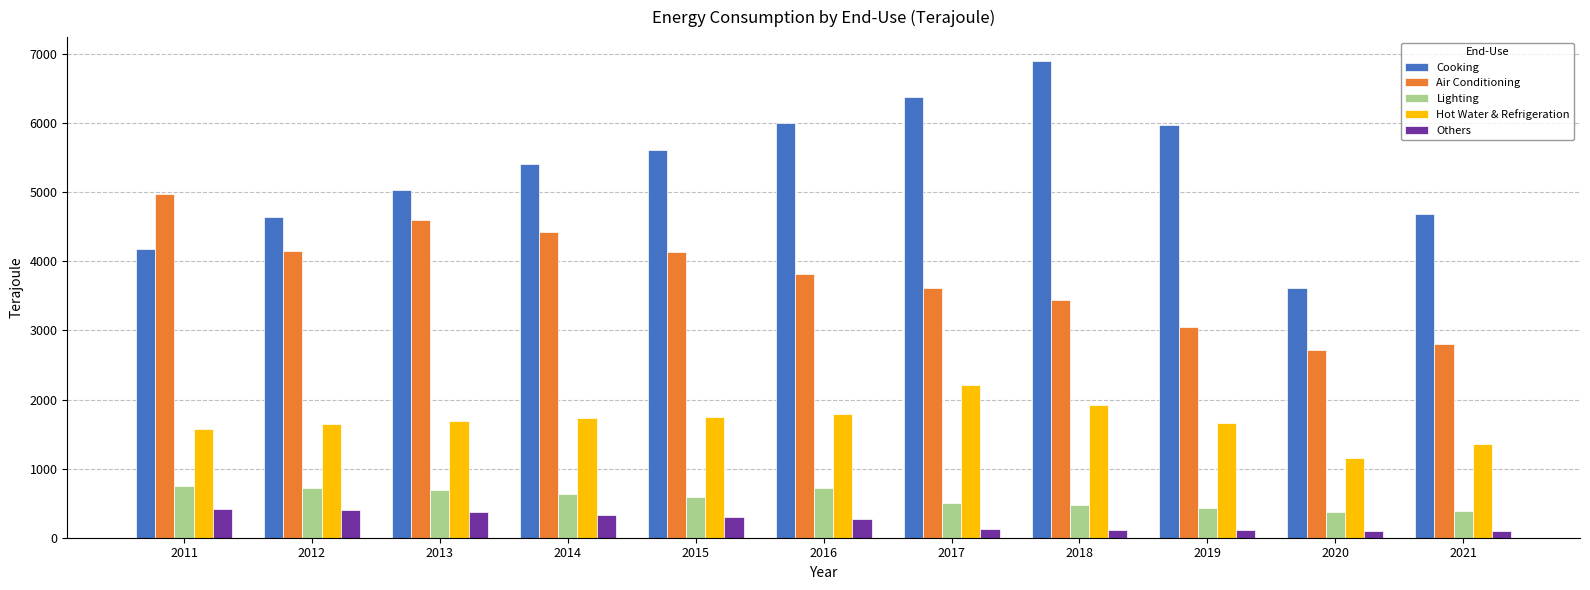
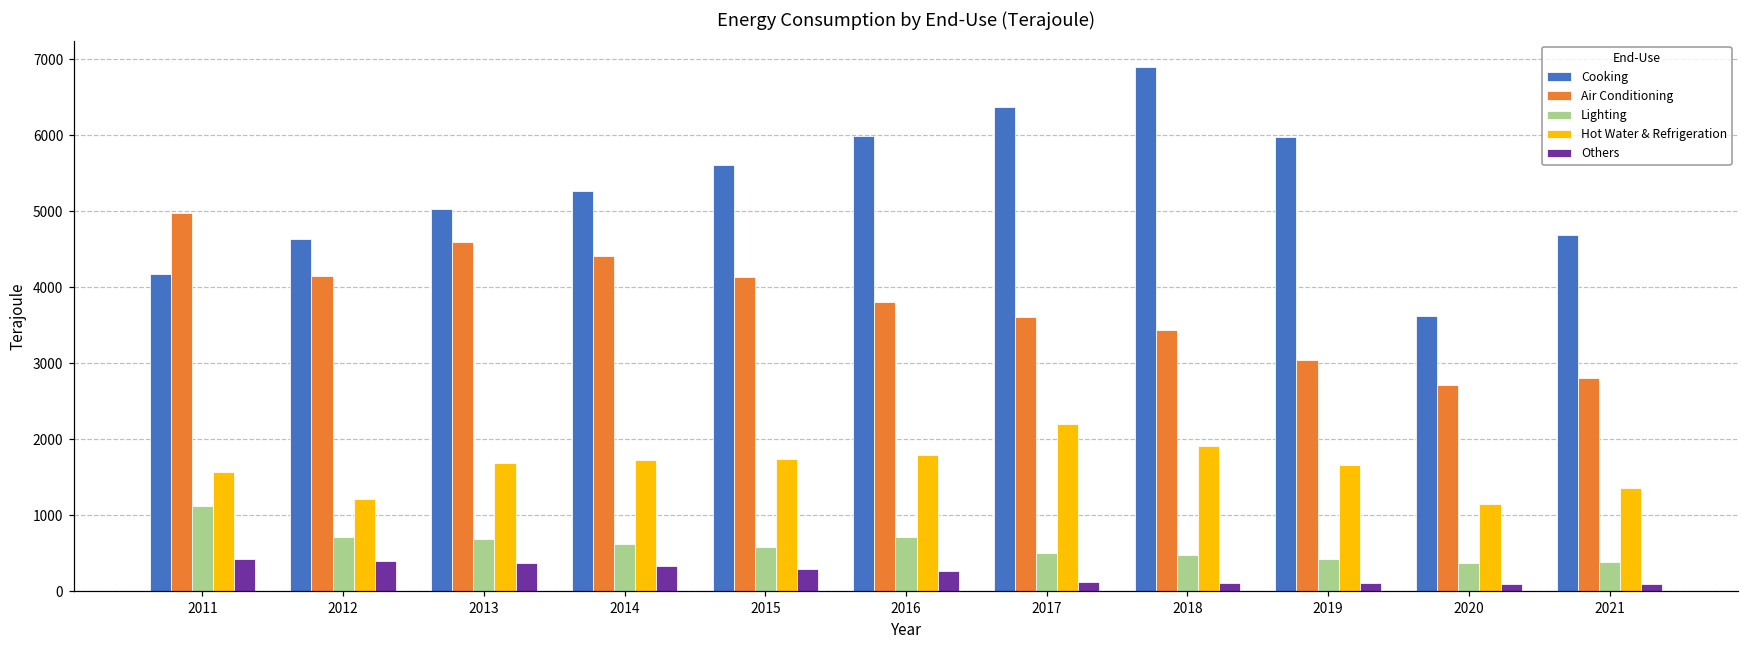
Lighting, 2011: 700 -> 1100
Hot Water & Refrigeration, 2012: 1700 -> 1200
Cooking, 2014: 5400 -> 5300
